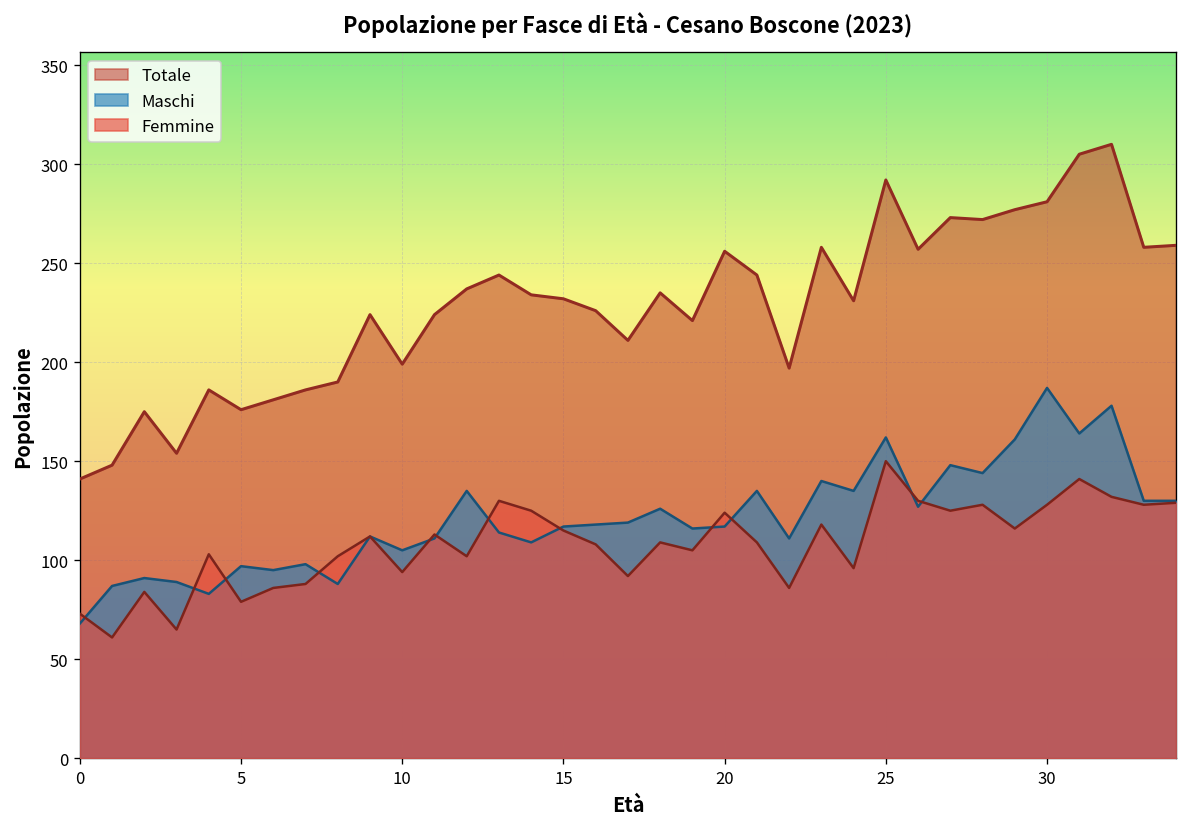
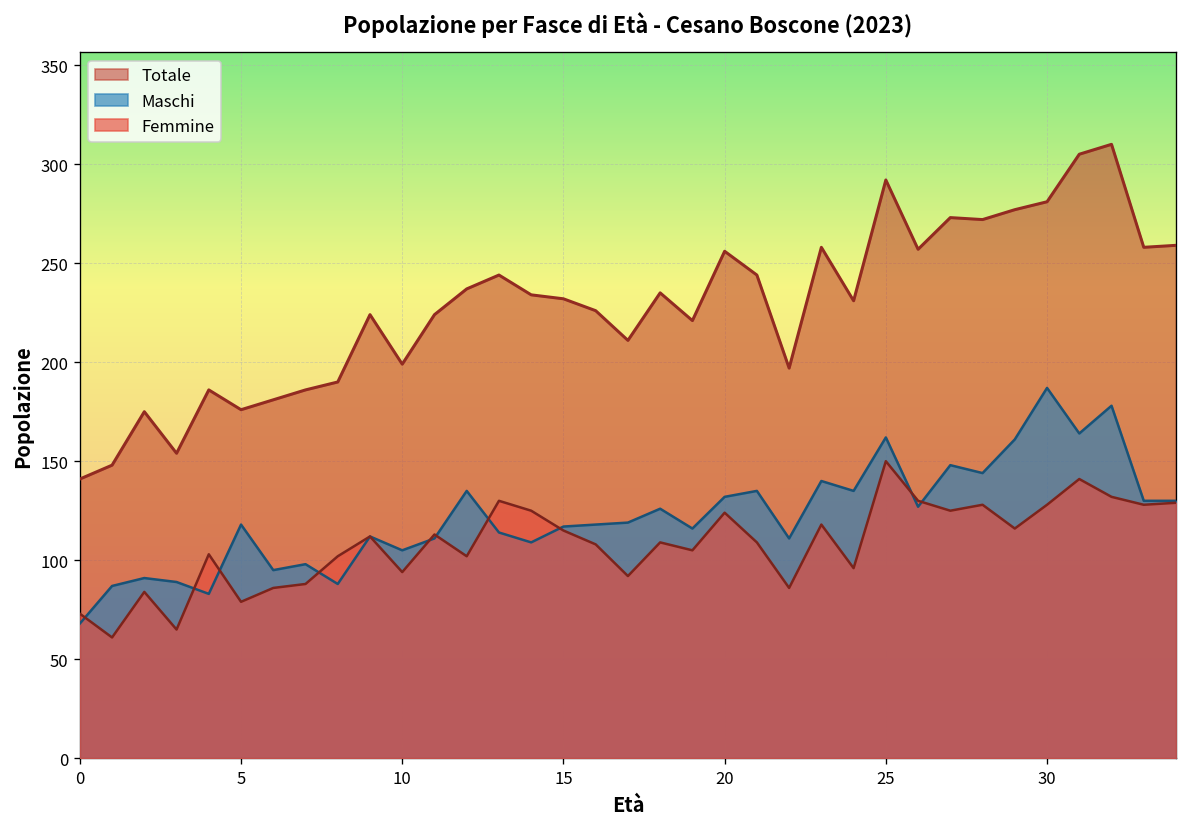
Maschi, 5: 97 -> 118
Maschi, 20: 117 -> 132
